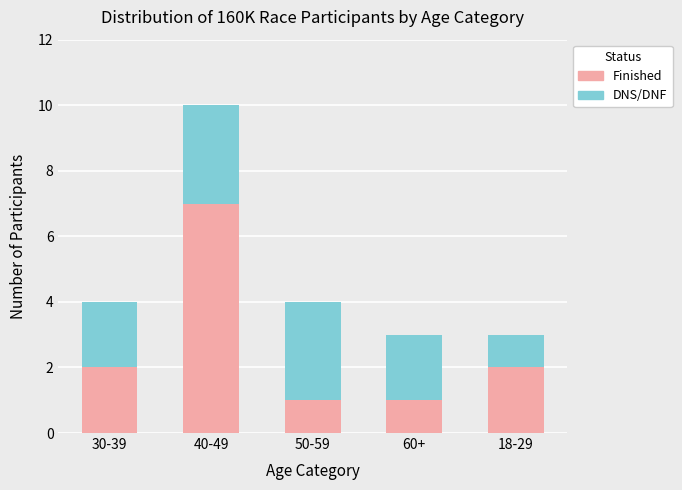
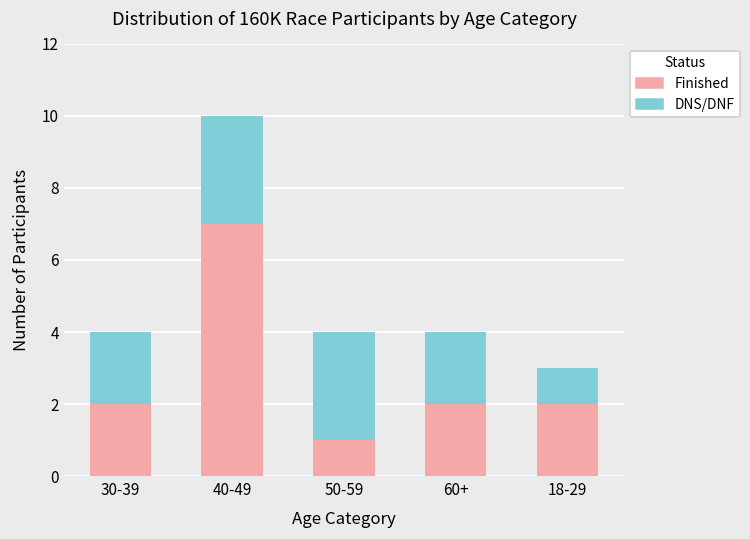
Finished, 60+: 1 -> 2
